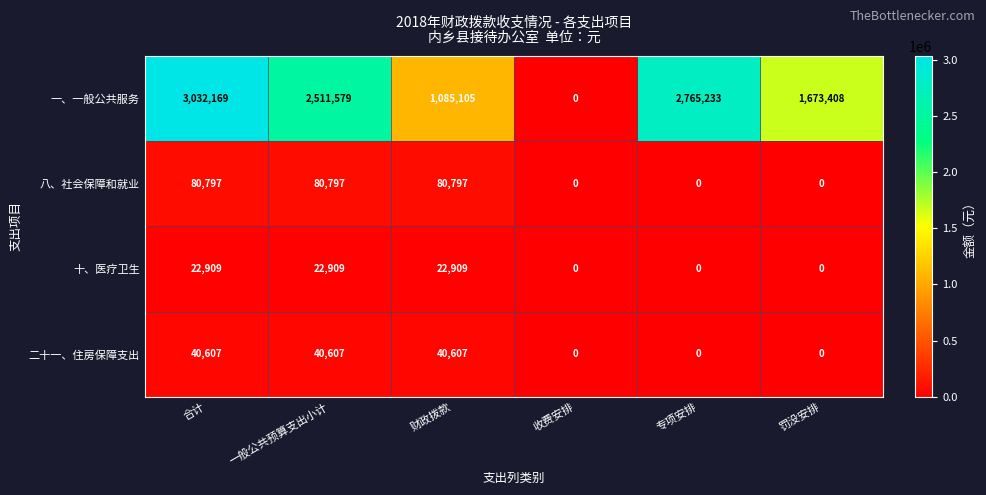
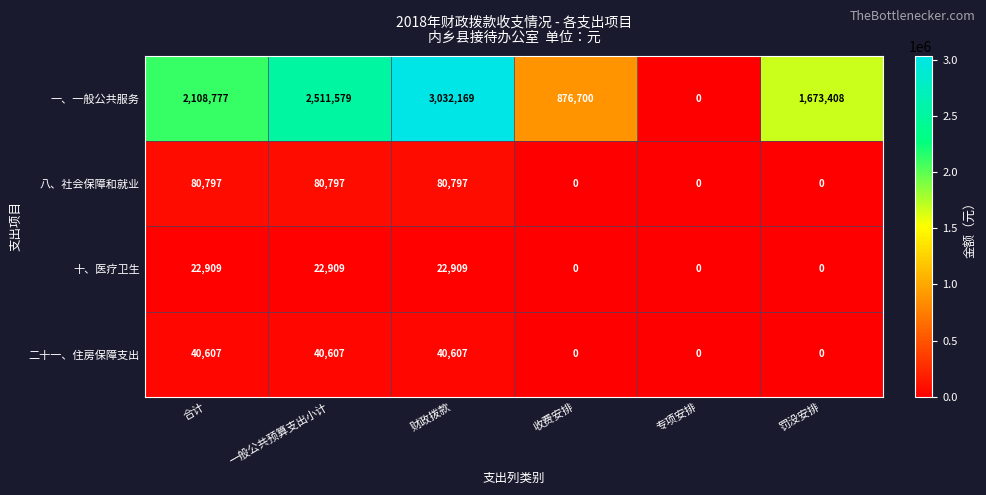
一、一般公共服务, 合计: 3,032,169 -> 2,108,777
一、一般公共服务, 财政拨款: 1,085,105 -> 3,032,169
一、一般公共服务, 收费安排: 0 -> 876,700
一、一般公共服务, 专项安排: 2,765,233 -> 0
